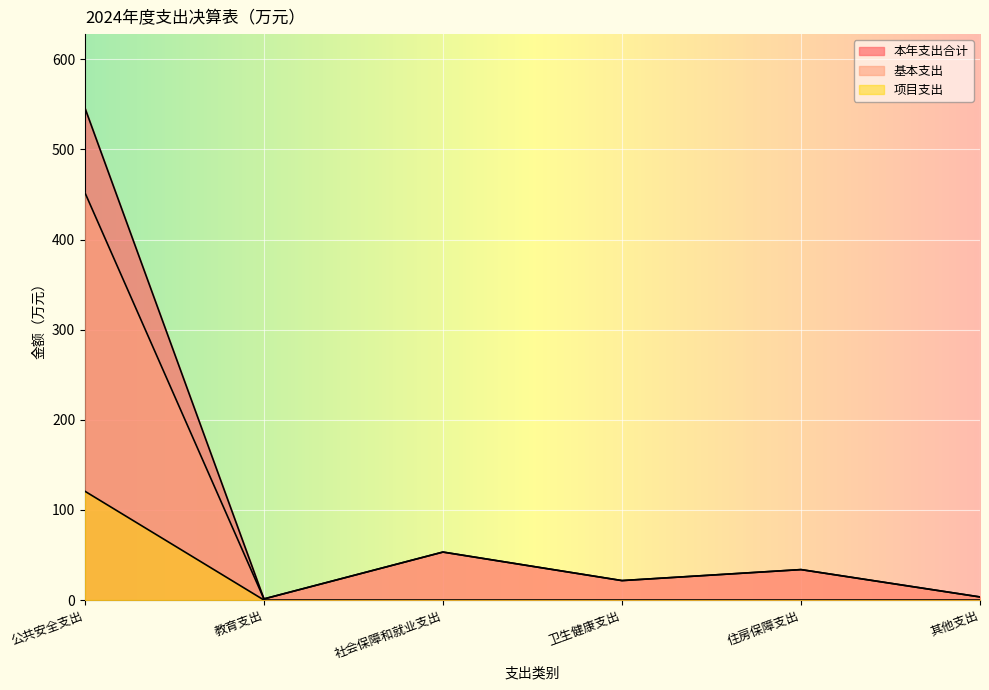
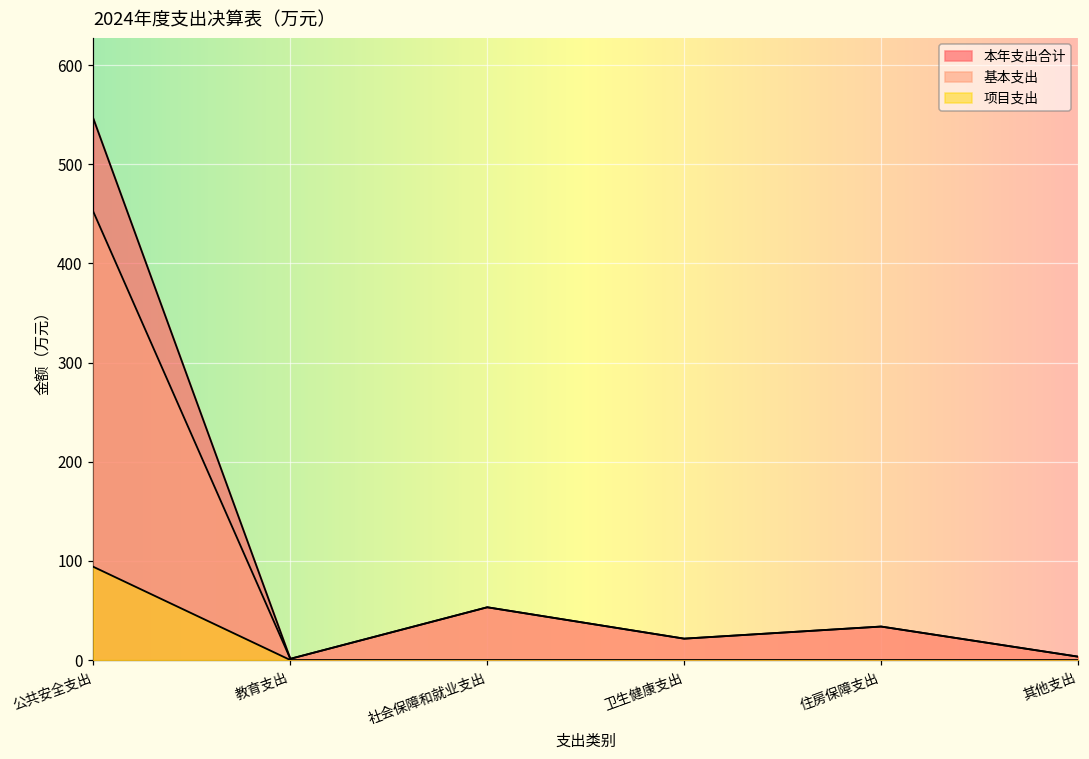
项目支出, 公共安全支出: 120 -> 90
